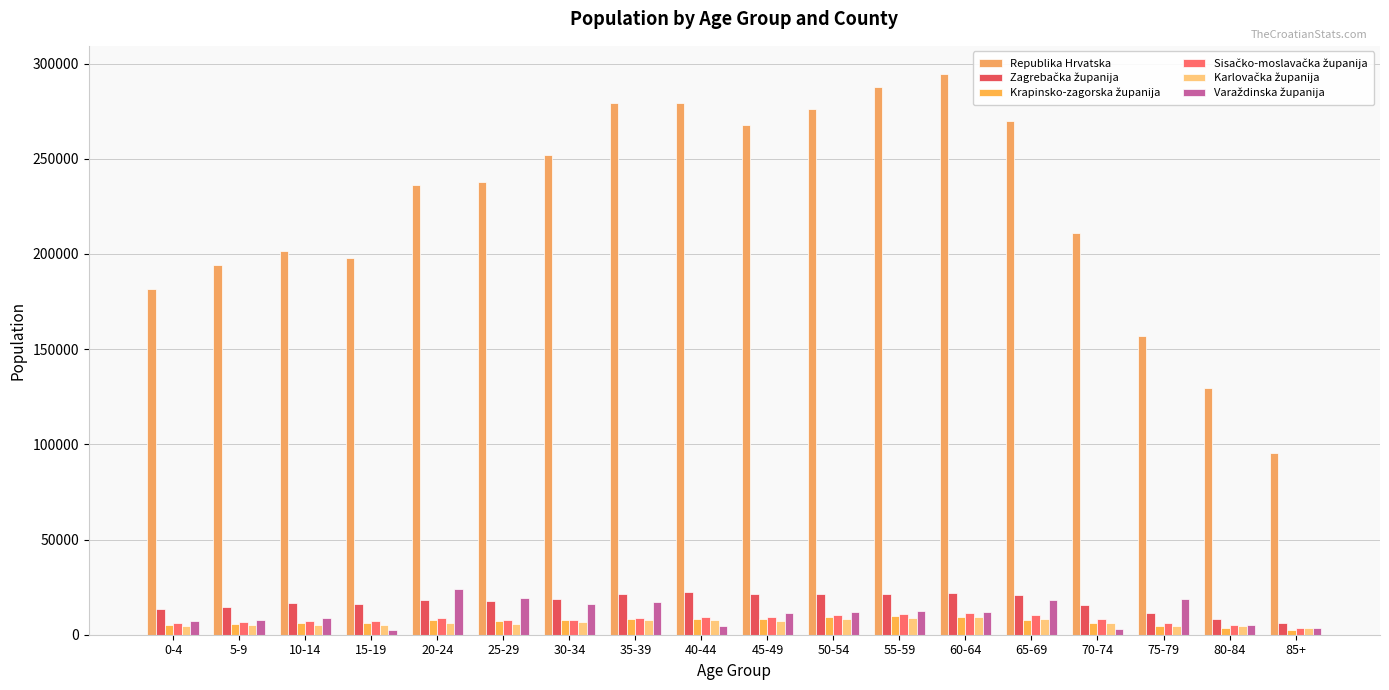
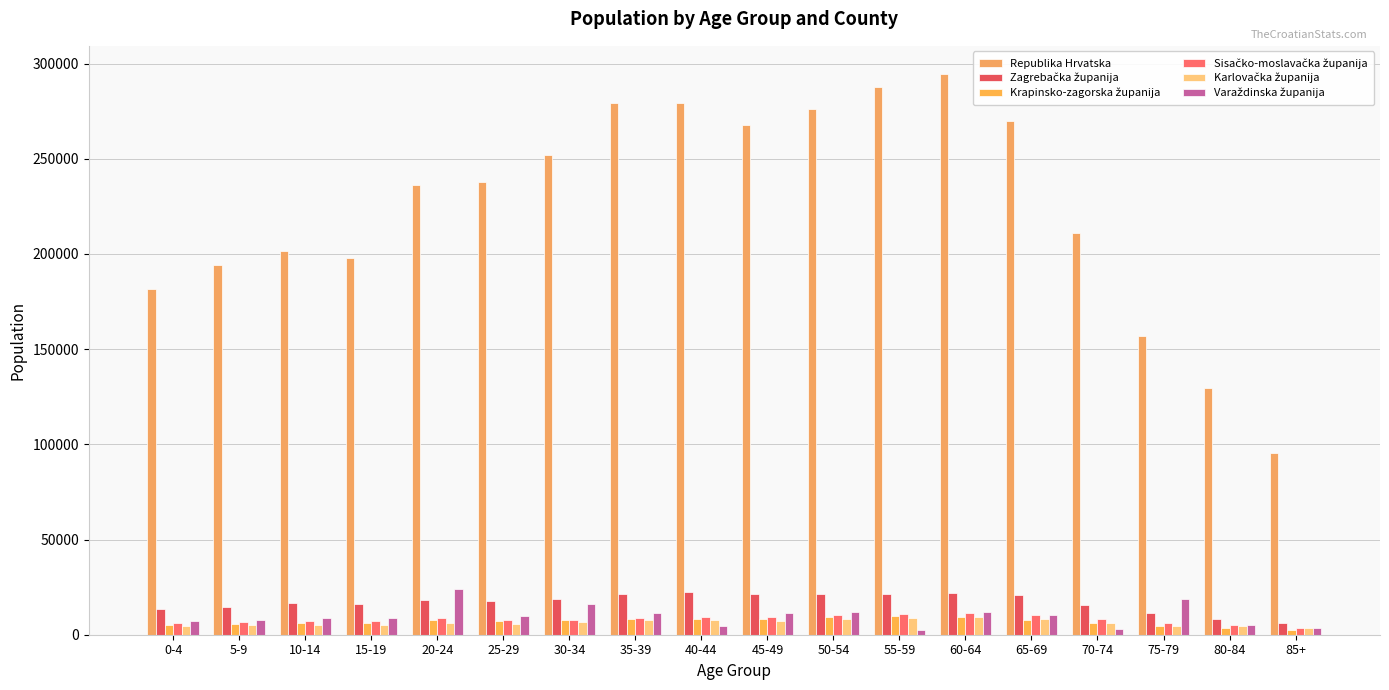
Varaždinska županija, 15-19: 3000 -> 9000
Varaždinska županija, 25-29: 19000 -> 10000
Varaždinska županija, 35-39: 17000 -> 12000
Varaždinska županija, 55-59: 12000 -> 3000
Varaždinska županija, 65-69: 18000 -> 10000
